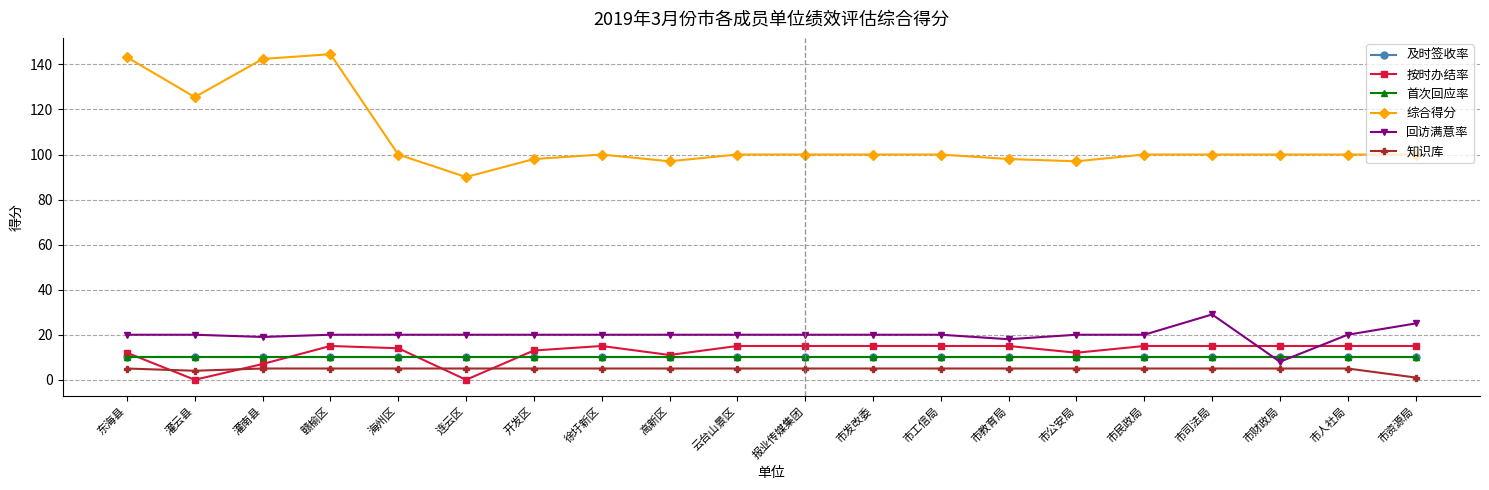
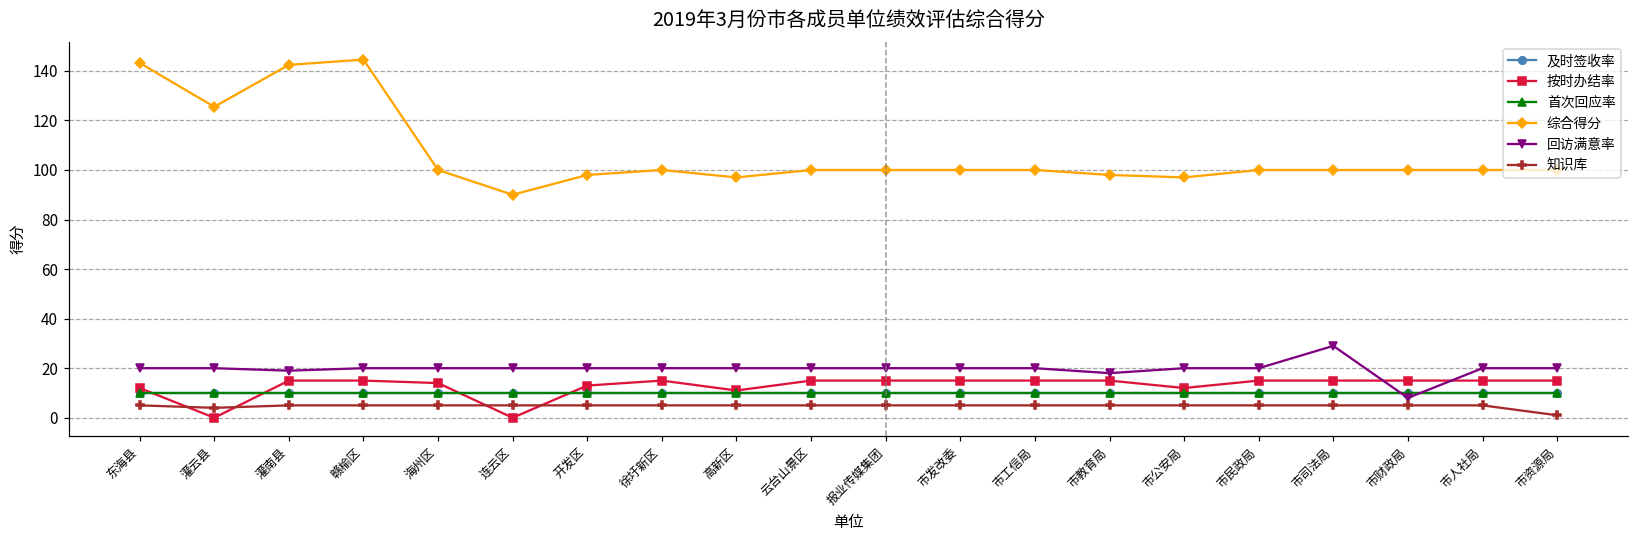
按时办结率, 灌南县: 7 -> 15
回访满意率, 市资源局: 25 -> 20
